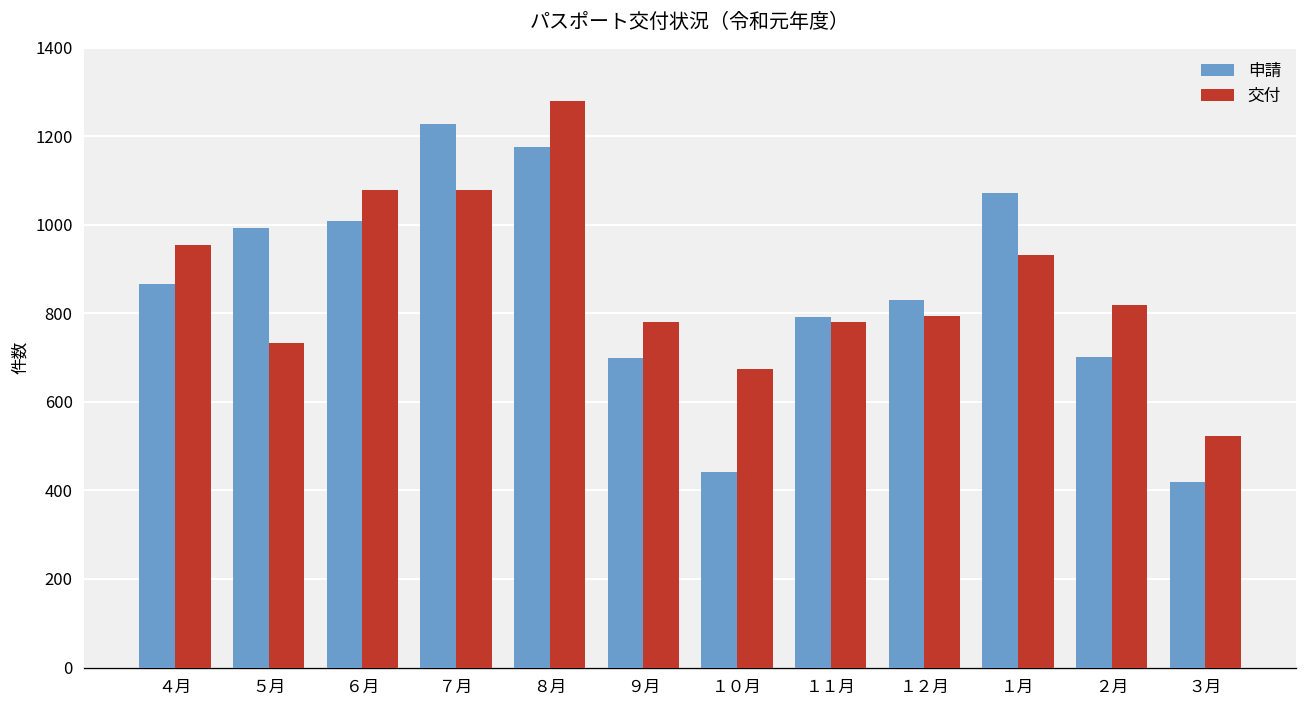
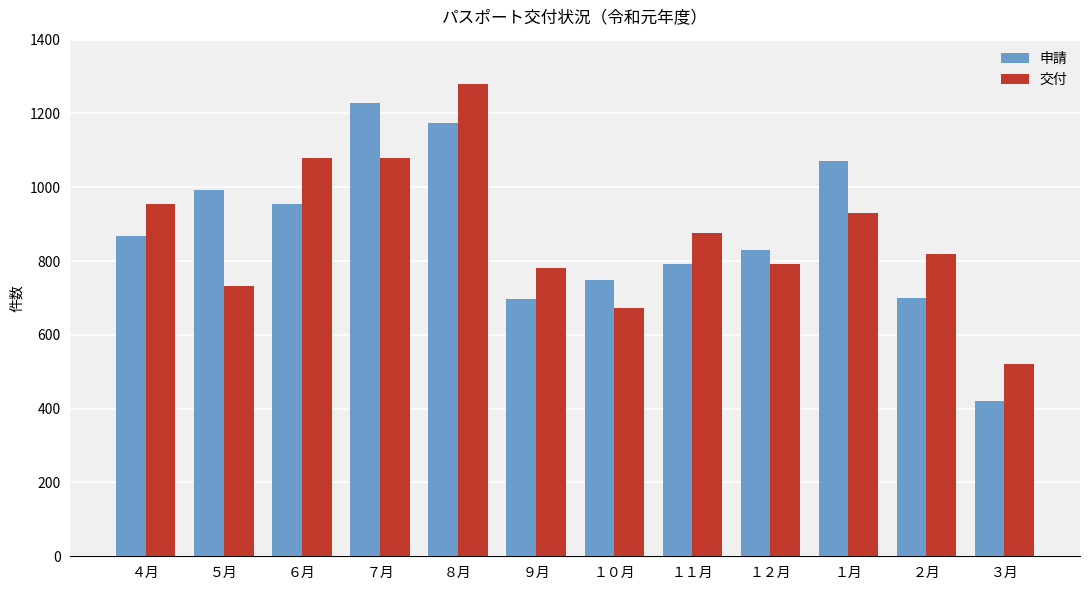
申請, ６月: 1010 -> 960
申請, １０月: 440 -> 750
交付, １１月: 780 -> 880
